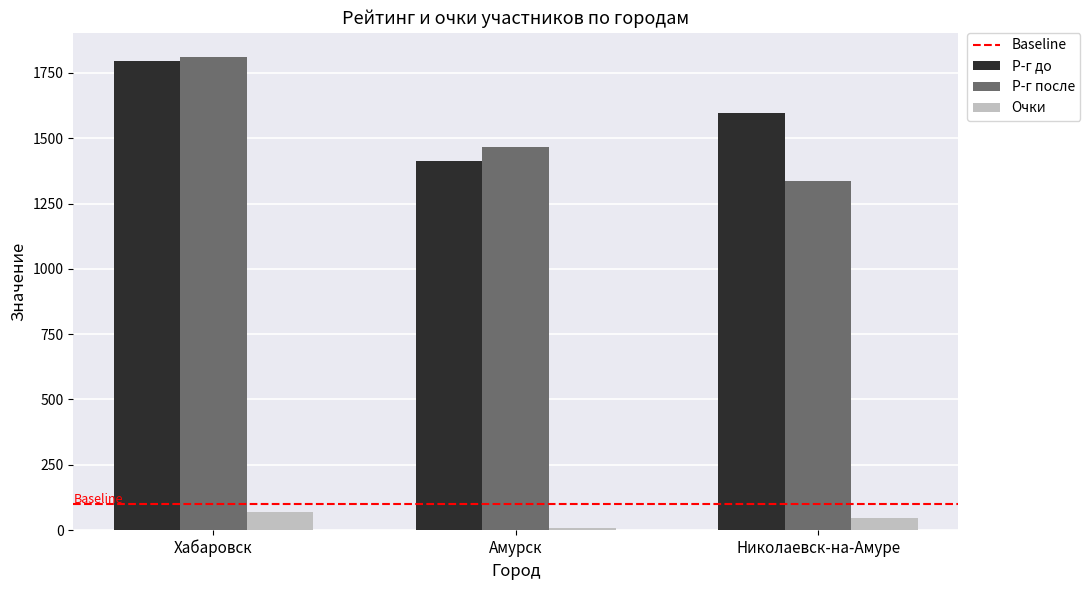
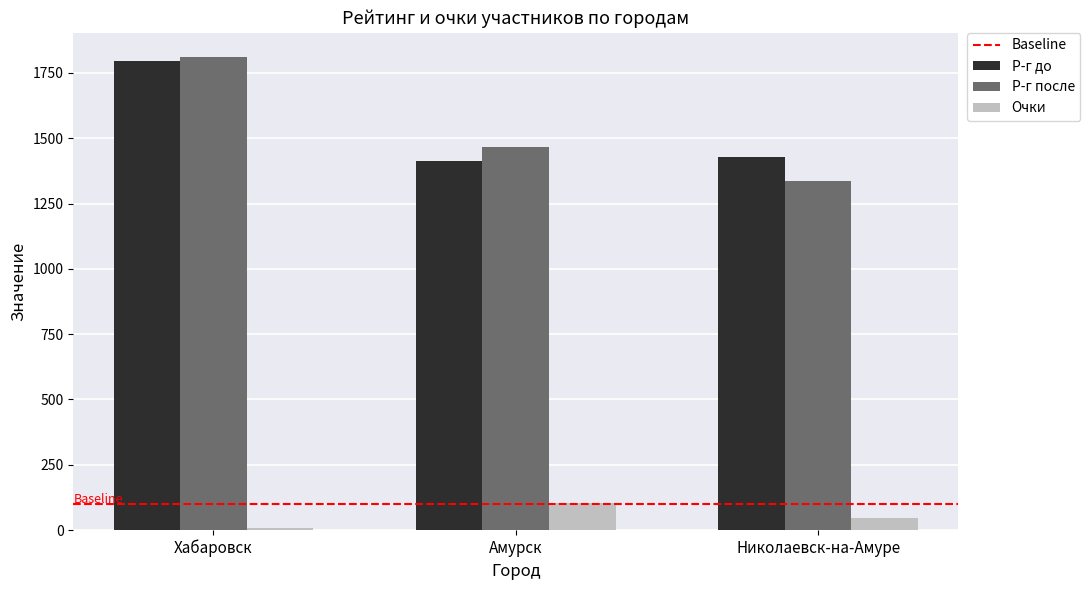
Очки, Хабаровск: 70 -> 10
Очки, Амурск: 10 -> 110
Р-г до, Николаевск-на-Амуре: 1600 -> 1430
